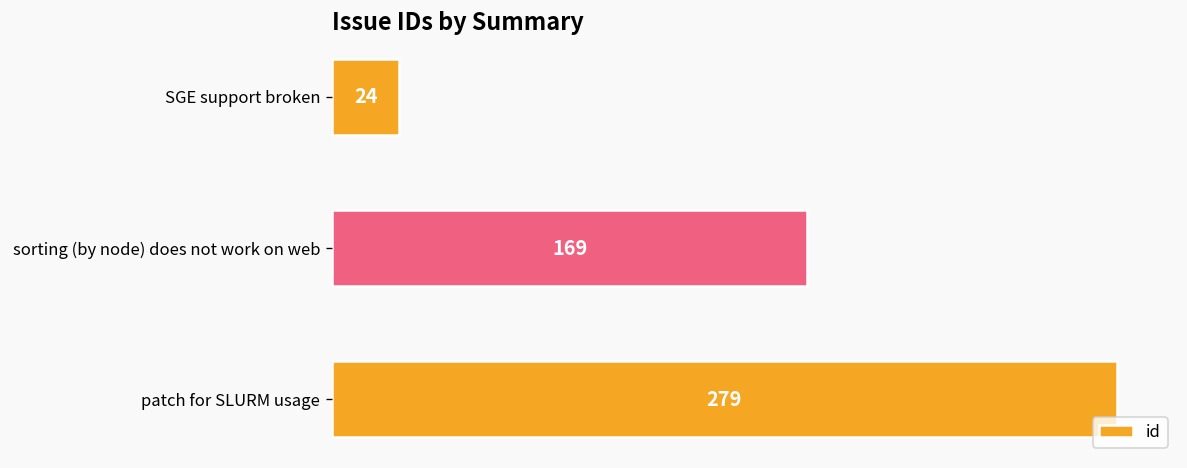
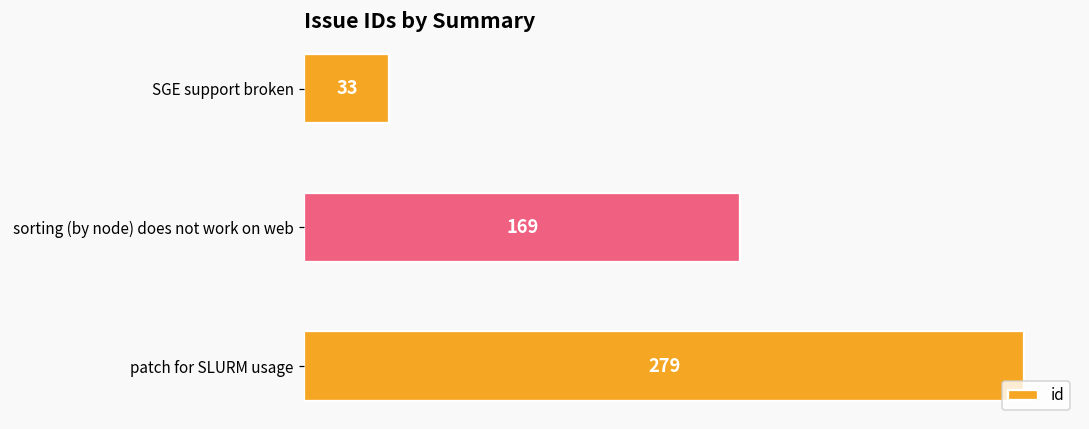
SGE support broken: 24 -> 33
